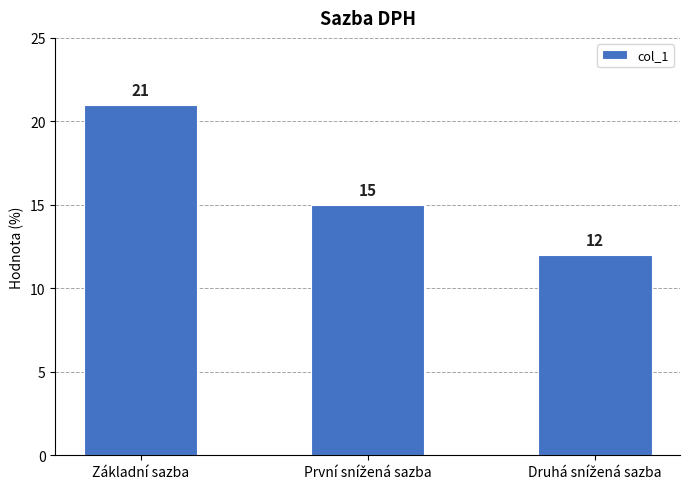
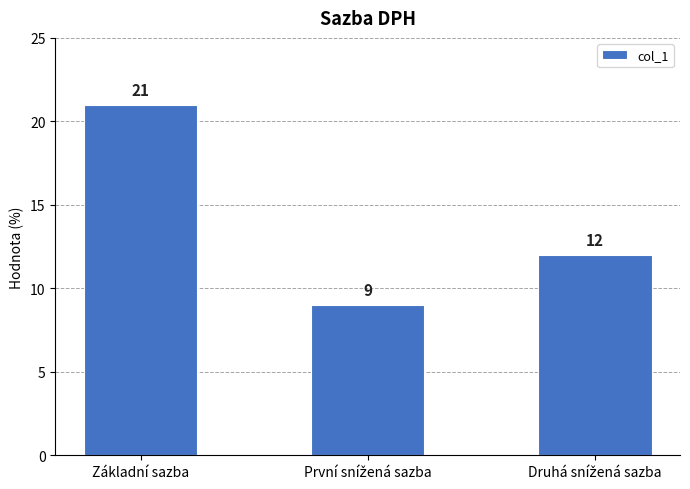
První snížená sazba: 15 -> 9
